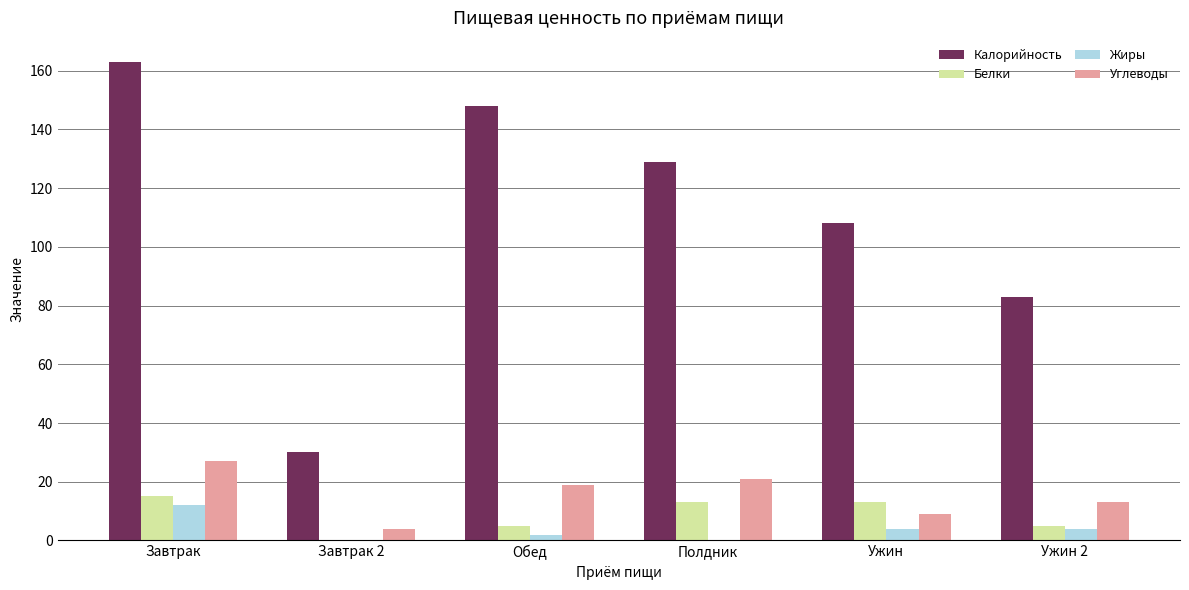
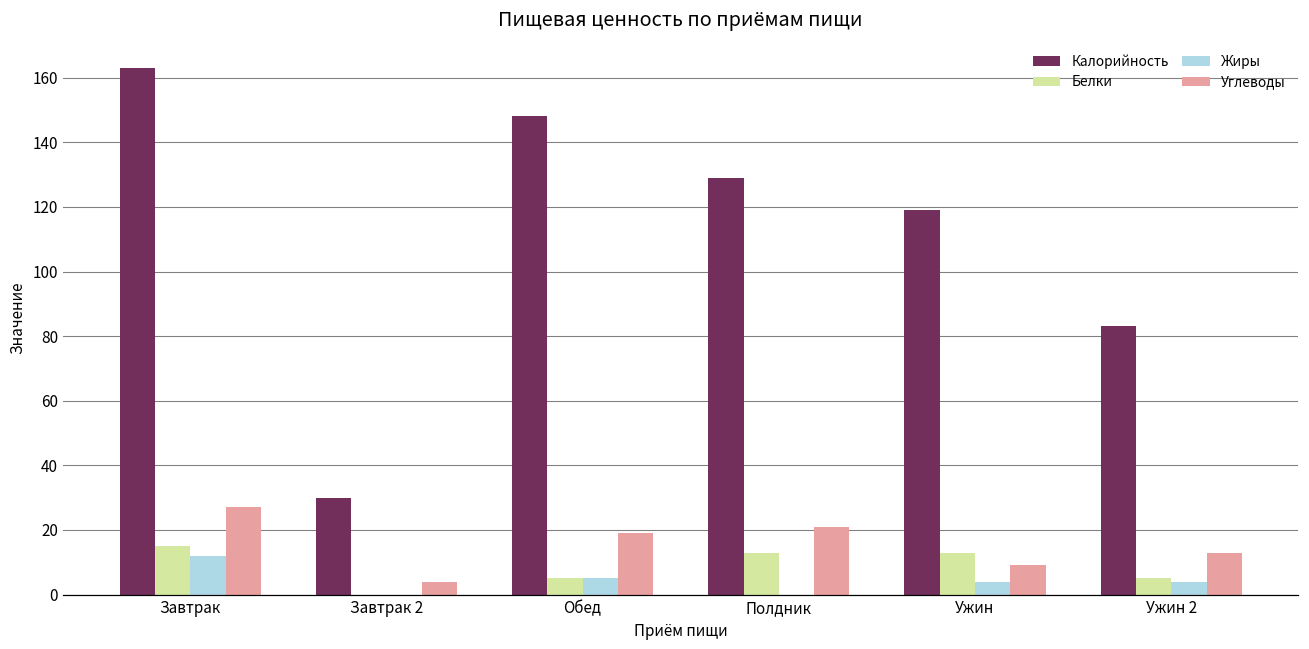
Жиры, Обед: 2 -> 5
Калорийность, Ужин: 108 -> 119
